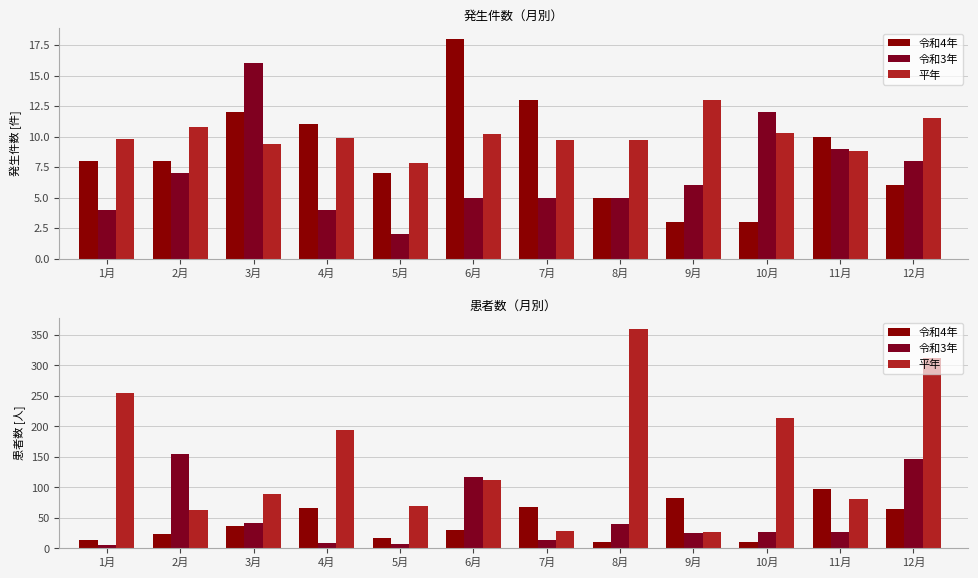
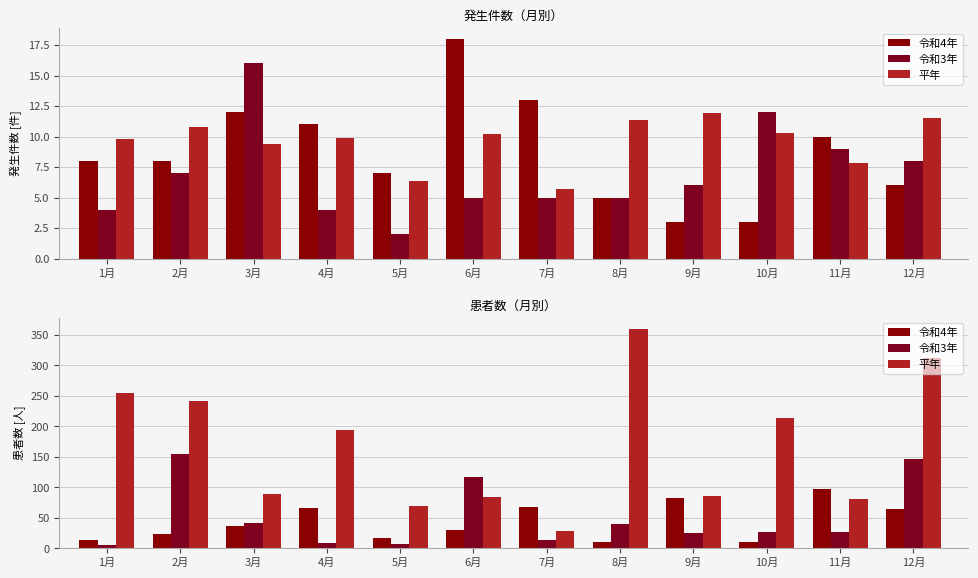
発生件数（月別）, 平年, 5月: 7.8 -> 6.4
発生件数（月別）, 平年, 7月: 9.7 -> 5.7
発生件数（月別）, 平年, 8月: 9.7 -> 11.4
発生件数（月別）, 平年, 9月: 13.0 -> 11.9
発生件数（月別）, 平年, 11月: 8.8 -> 7.8
患者数（月別）, 平年, 2月: 60 -> 240
患者数（月別）, 平年, 6月: 110 -> 80
患者数（月別）, 平年, 9月: 30 -> 90
